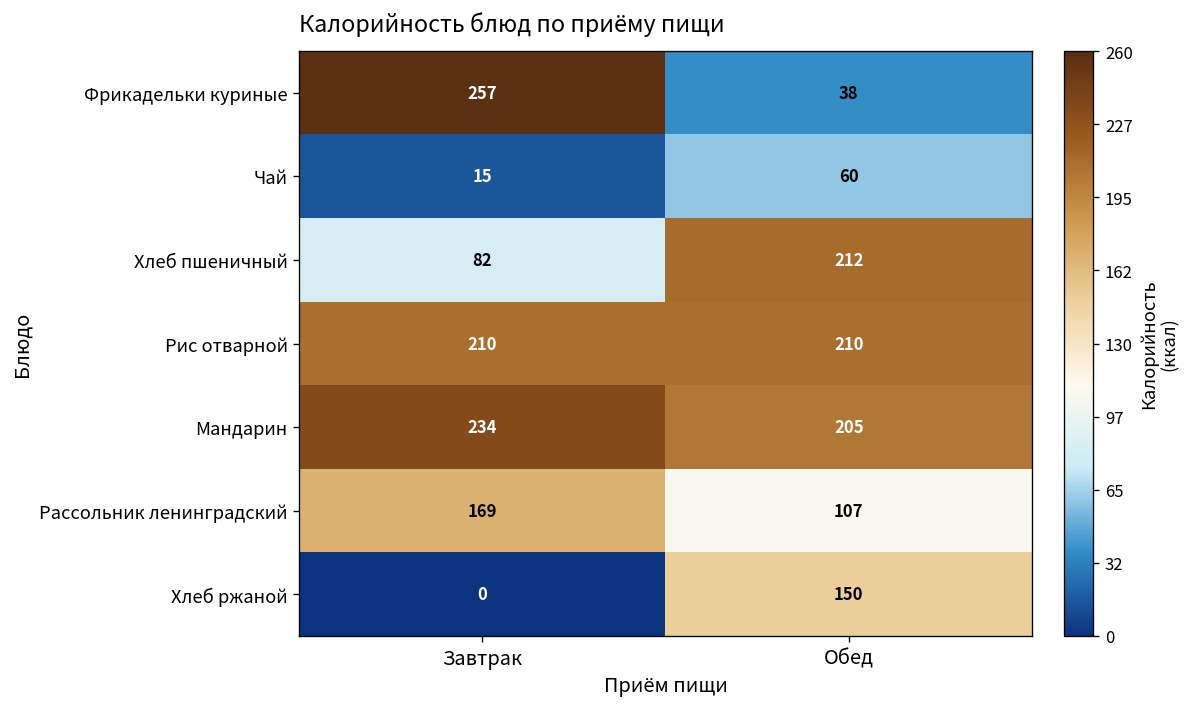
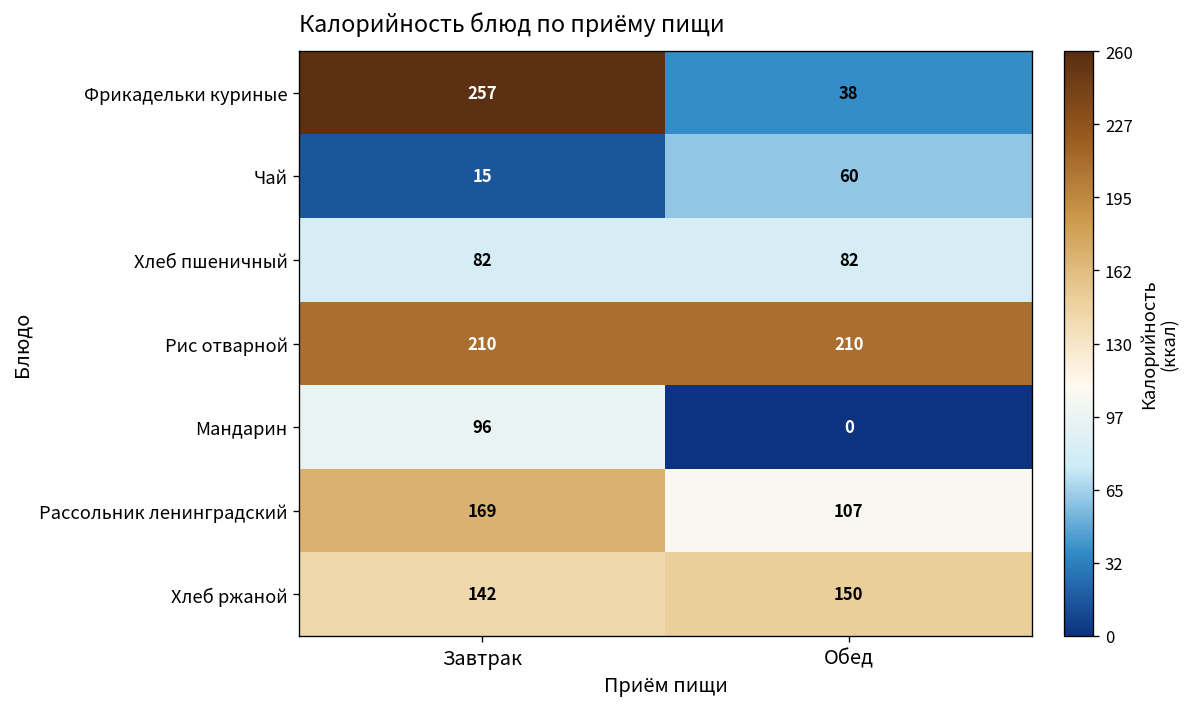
Хлеб пшеничный, Обед: 212 -> 82
Мандарин, Завтрак: 234 -> 96
Мандарин, Обед: 205 -> 0
Хлеб ржаной, Завтрак: 0 -> 142
